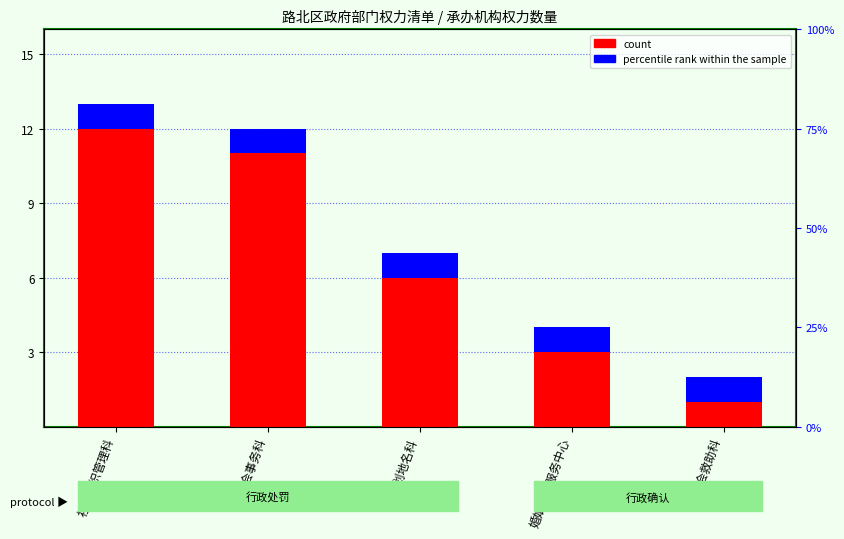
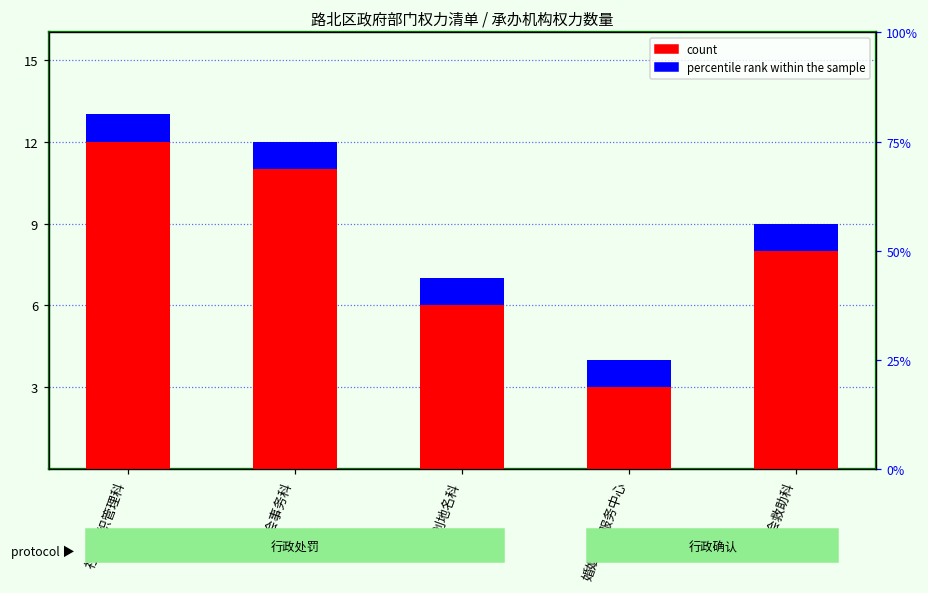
count, 社会救助科: 1 -> 8
